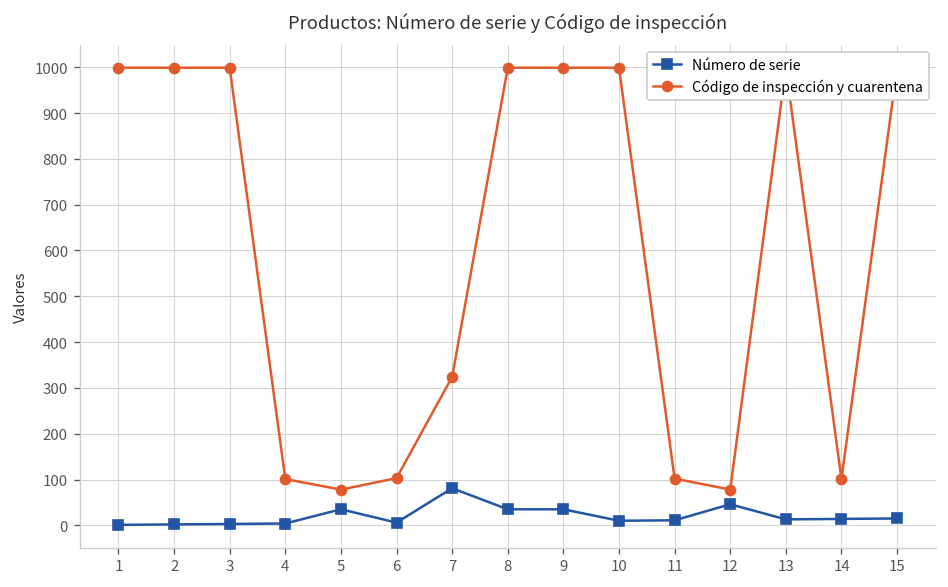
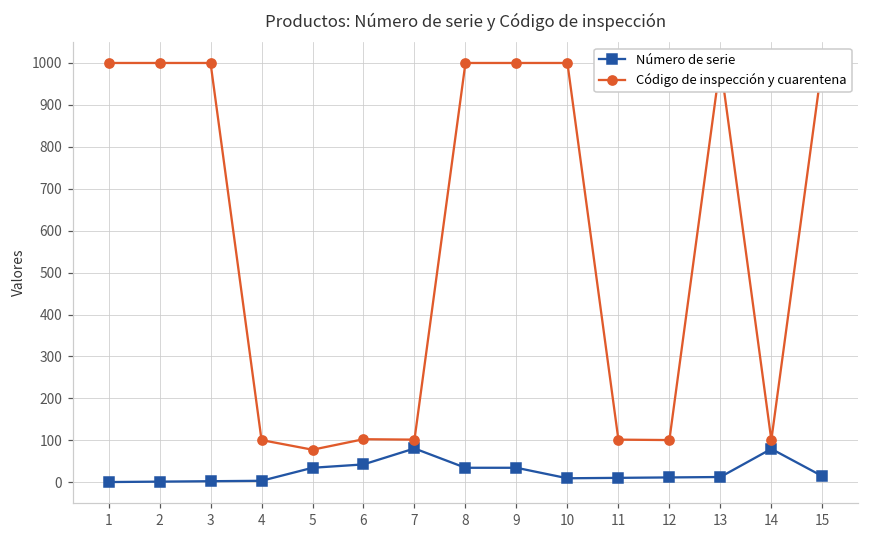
Número de serie, 6: 10 -> 40
Código de inspección y cuarentena, 7: 320 -> 100
Número de serie, 12: 50 -> 10
Código de inspección y cuarentena, 12: 80 -> 100
Número de serie, 14: 10 -> 80
